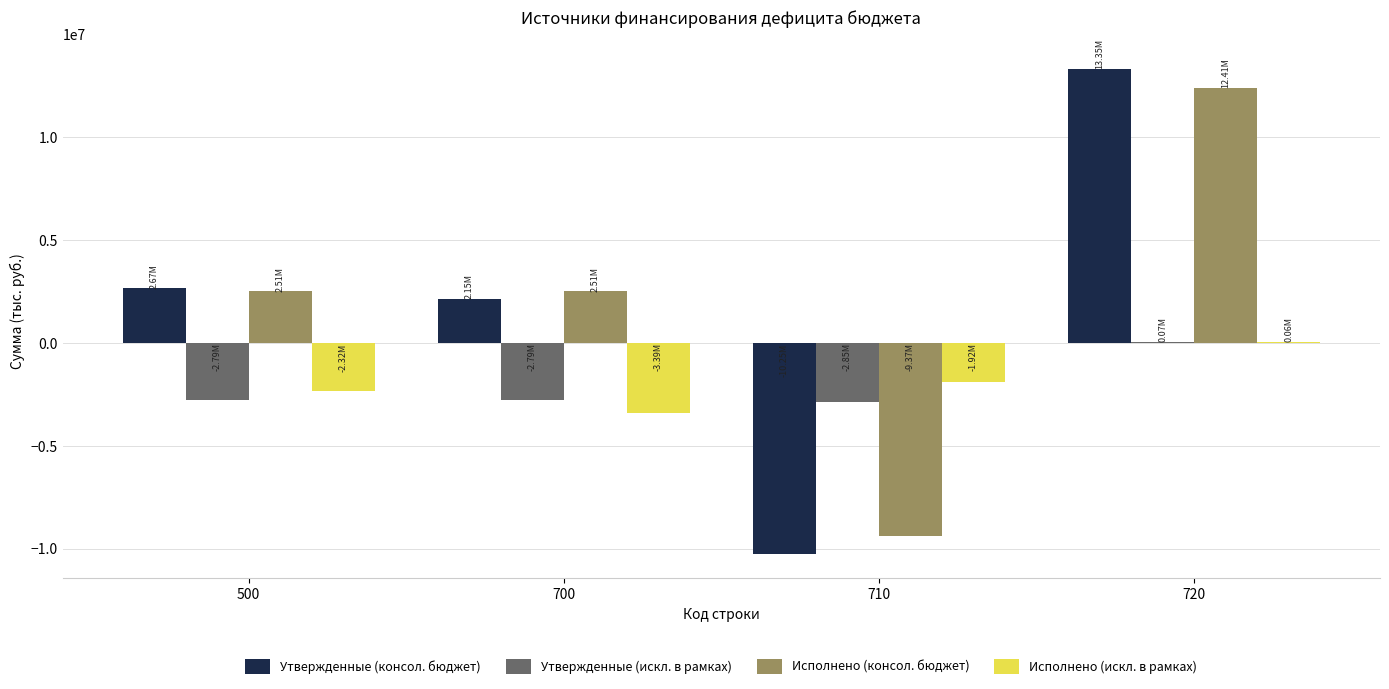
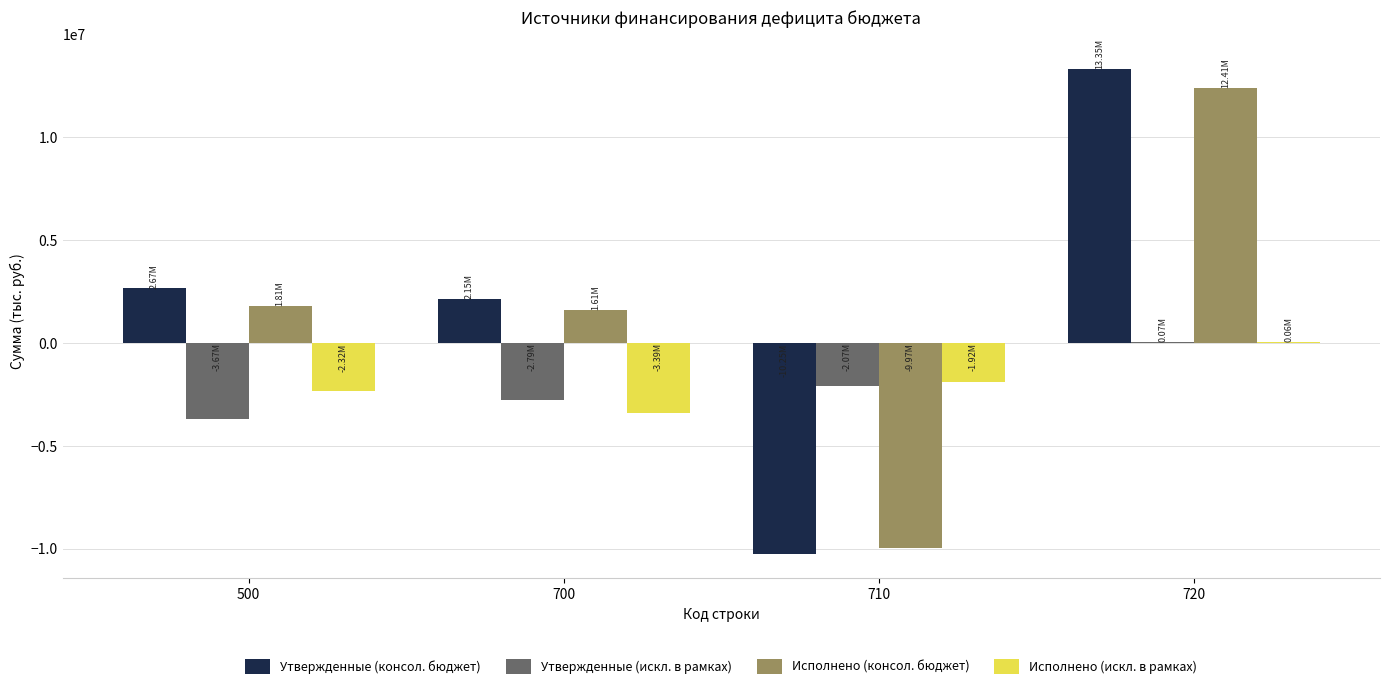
Утвержденные (искл. в рамках), 500: -2.79M -> -3.67M
Исполнено (консол. бюджет), 500: 2.51M -> 1.81M
Исполнено (консол. бюджет), 700: 2.51M -> 1.61M
Утвержденные (искл. в рамках), 710: -2.85M -> -2.07M
Исполнено (консол. бюджет), 710: -9.37M -> -9.97M
